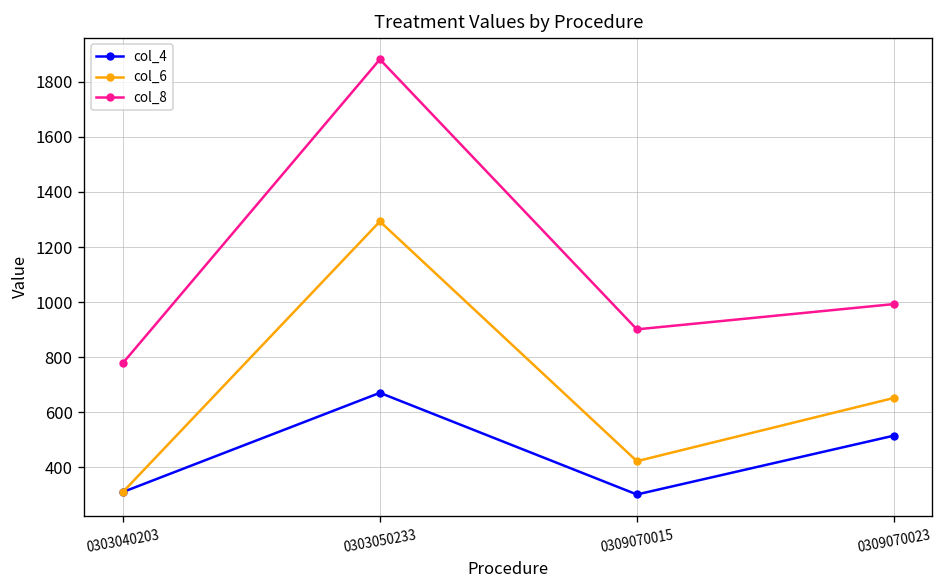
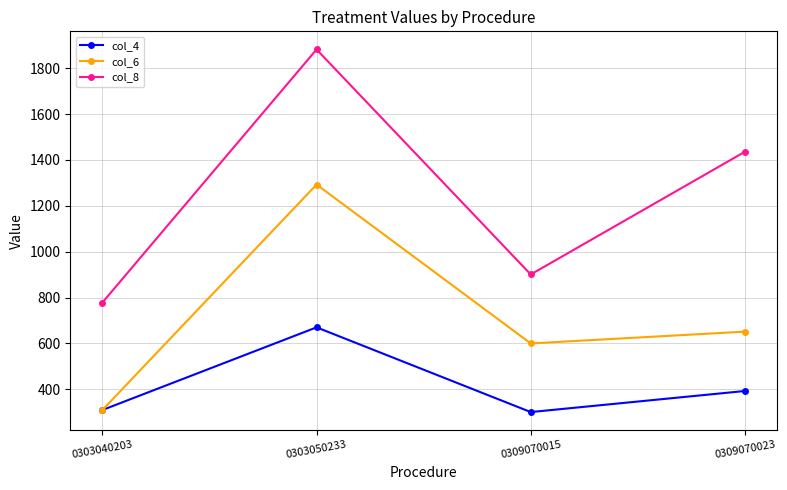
col_6, 0309070015: 420 -> 600
col_4, 0309070023: 510 -> 390
col_8, 0309070023: 990 -> 1440
